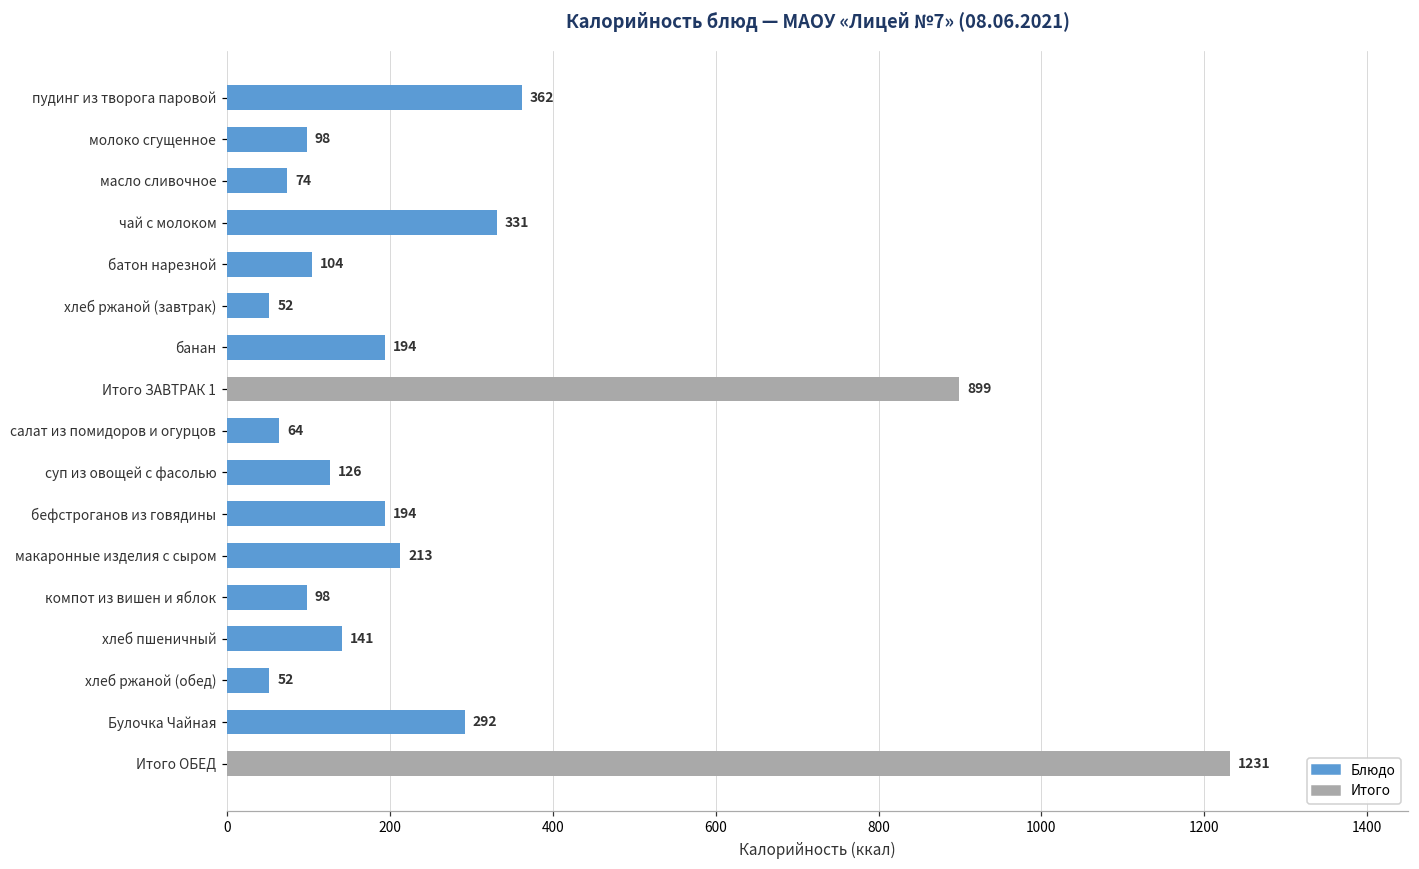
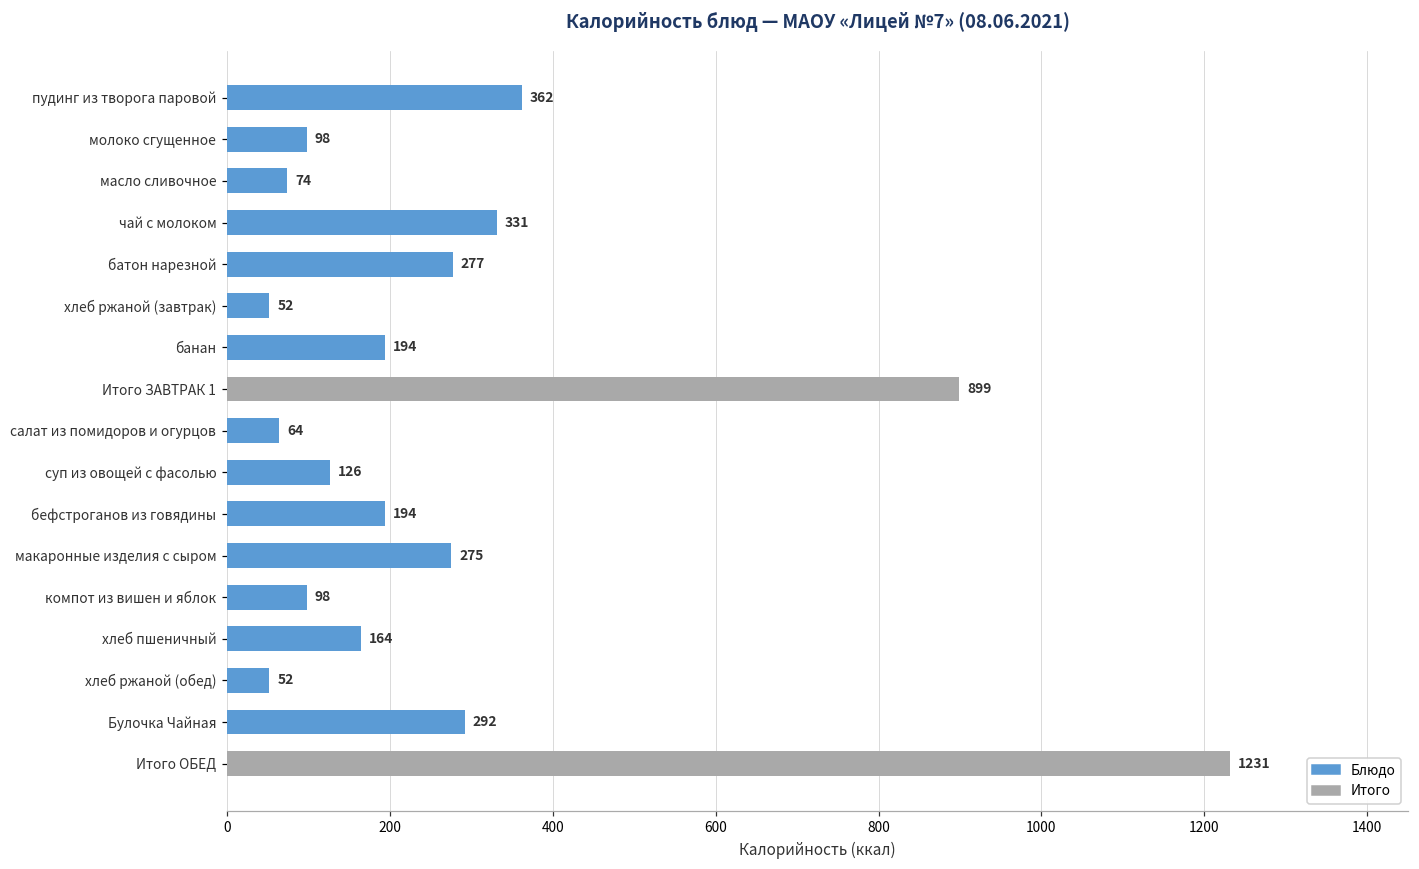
батон нарезной: 104 -> 277
макаронные изделия с сыром: 213 -> 275
хлеб пшеничный: 141 -> 164
